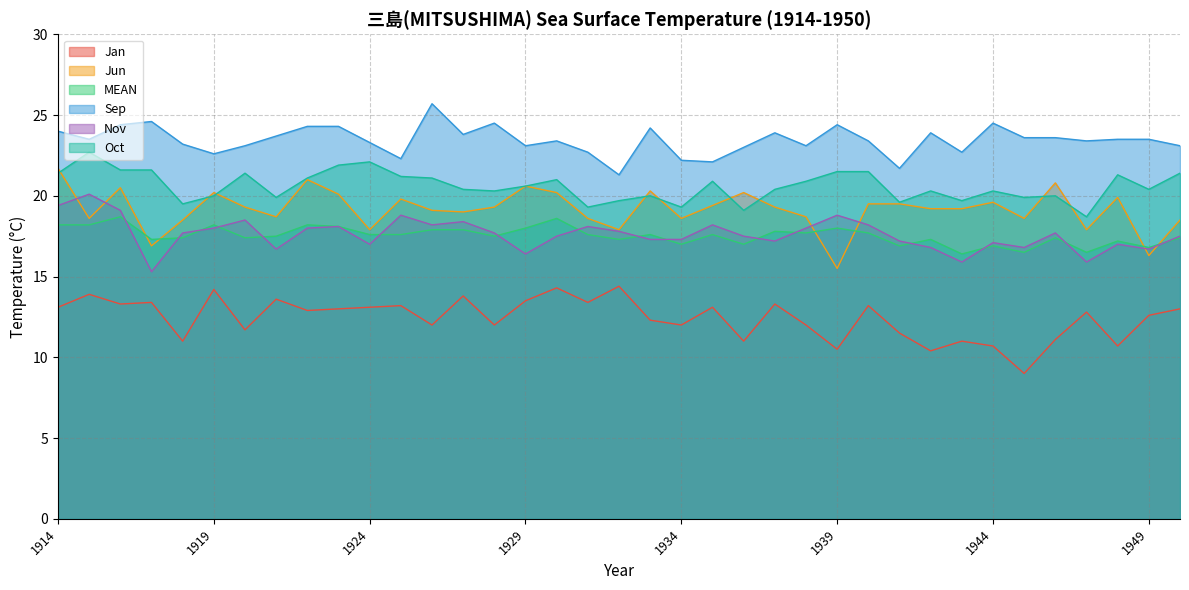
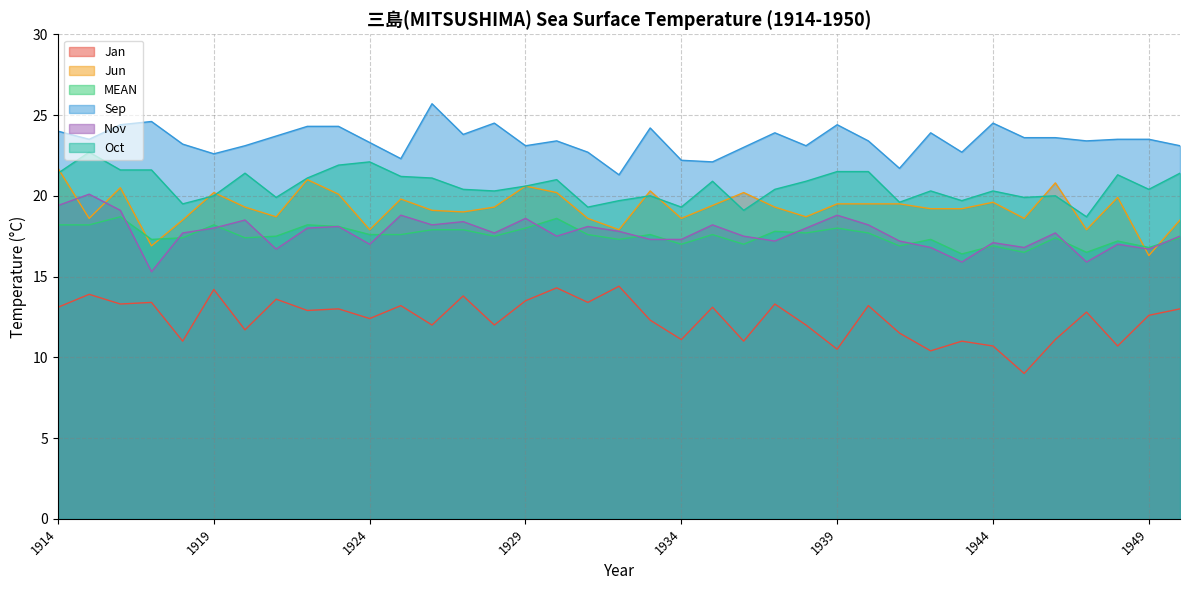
Jan, 1924: 13.1 -> 12.4
Nov, 1929: 16.4 -> 18.6
Jan, 1934: 12.0 -> 11.1
Jun, 1939: 15.5 -> 19.5
